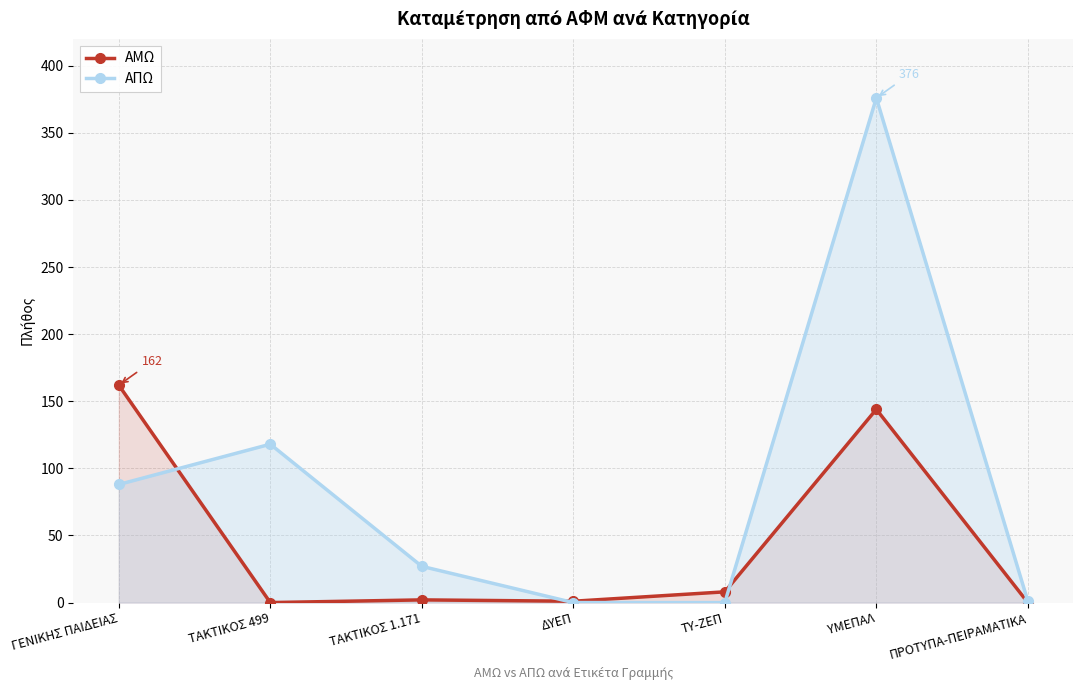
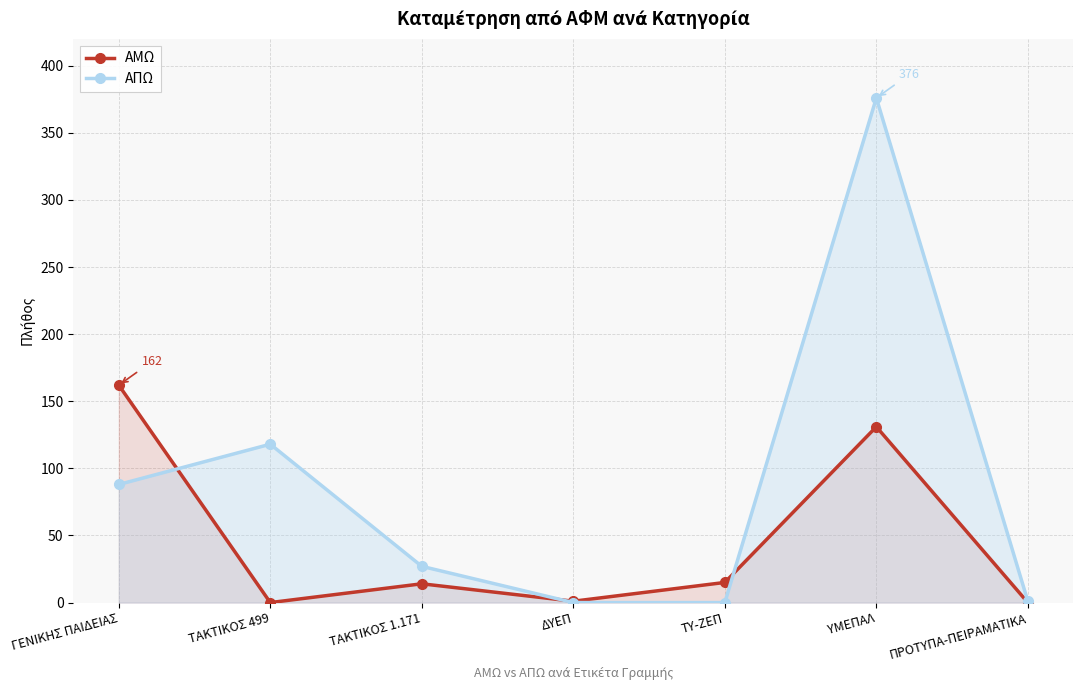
ΑΜΩ, ΤΑΚΤΙΚΟΣ 1.171: 2 -> 14
ΑΜΩ, ΤΥ-ΖΕΠ: 8 -> 15
ΑΜΩ, ΥΜΕΠΑΛ: 144 -> 131
